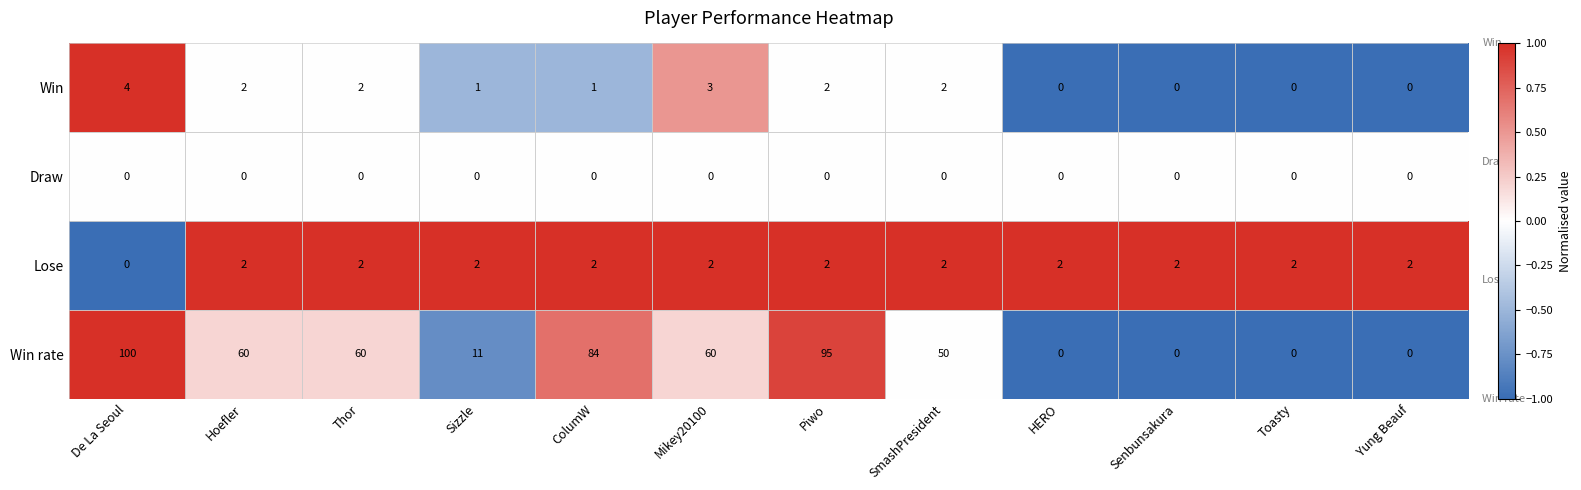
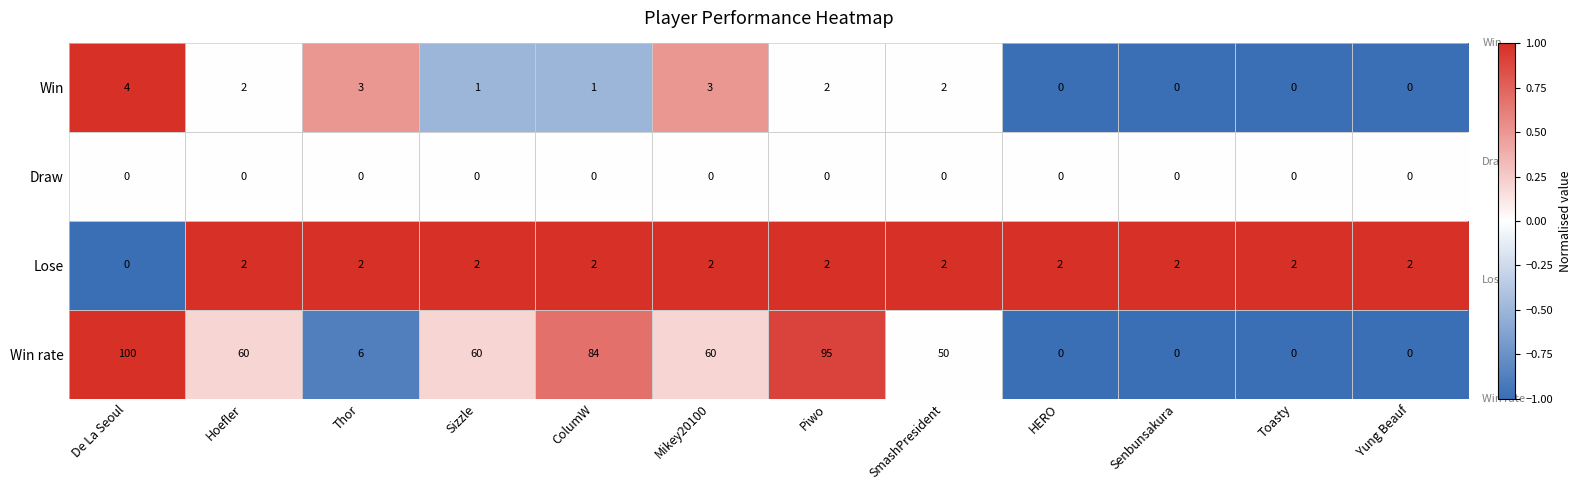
Win, Thor: 2 -> 3
Win rate, Thor: 60 -> 6
Win rate, Sizzle: 11 -> 60
